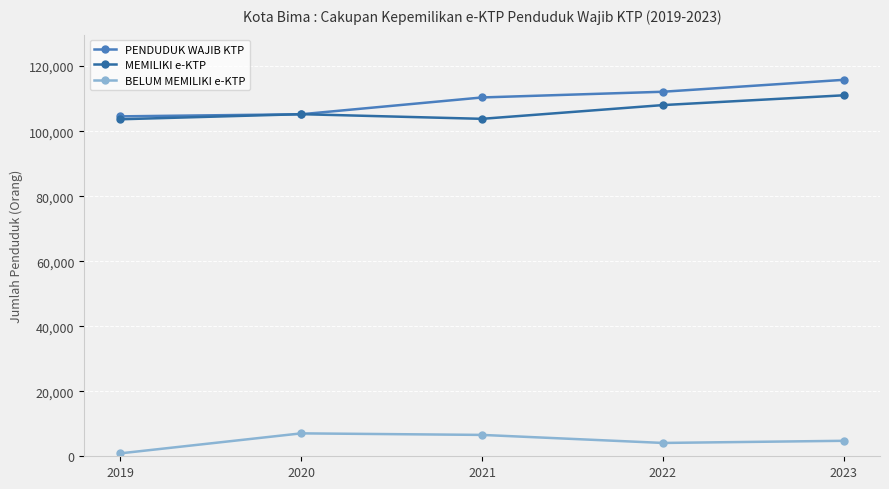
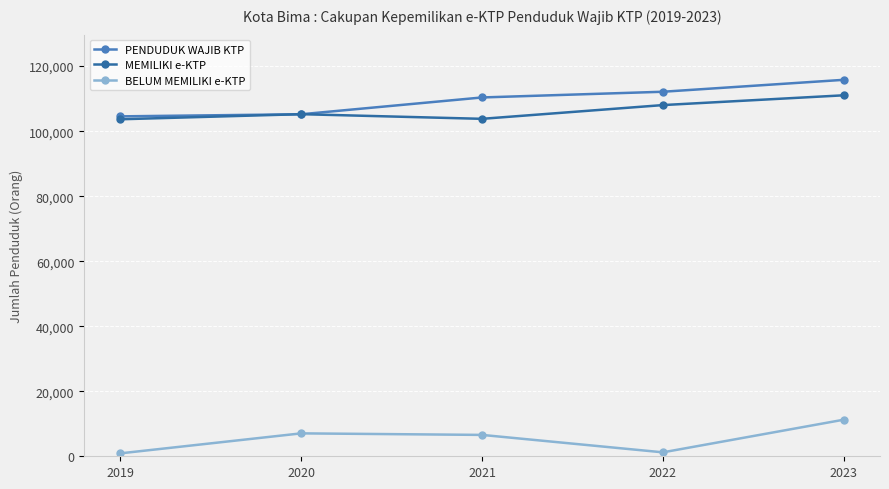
BELUM MEMILIKI e-KTP, 2022: 4,000 -> 1,000
BELUM MEMILIKI e-KTP, 2023: 5,000 -> 11,000
